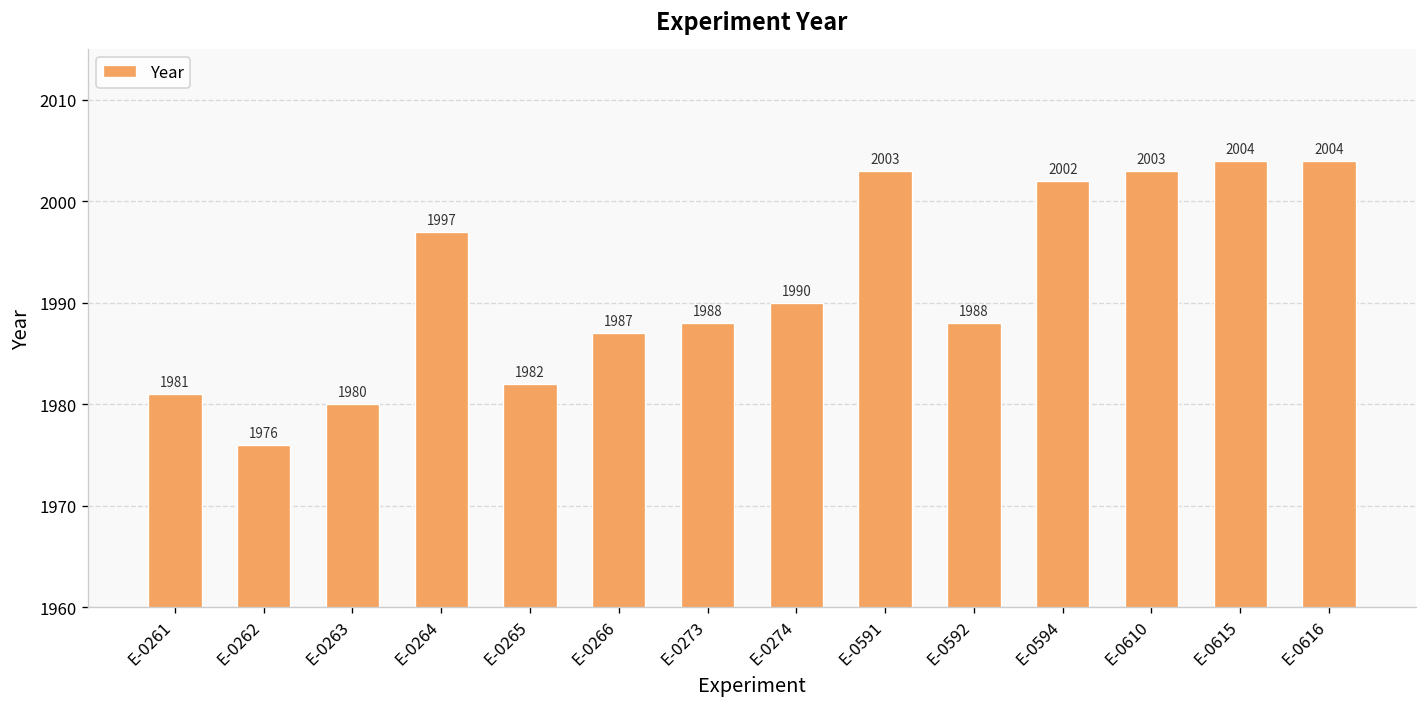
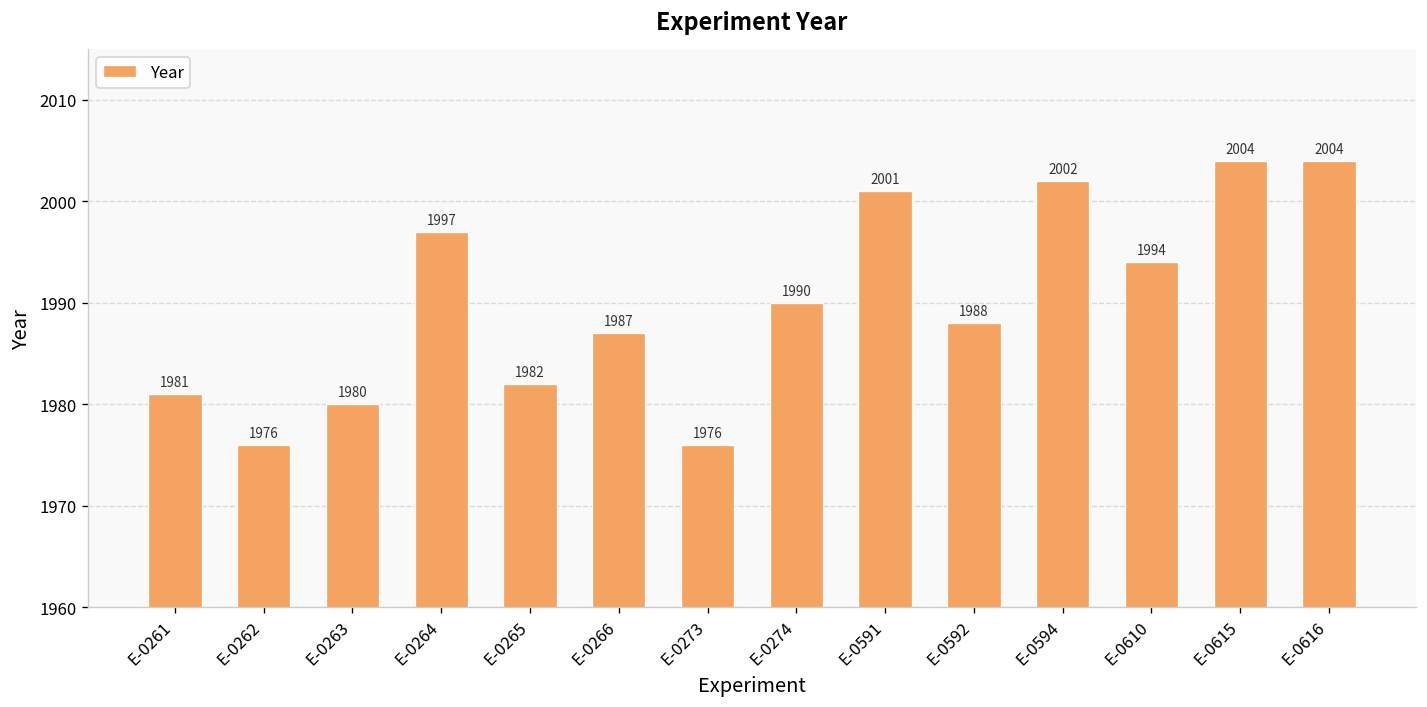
E-0273: 1988 -> 1976
E-0591: 2003 -> 2001
E-0610: 2003 -> 1994
